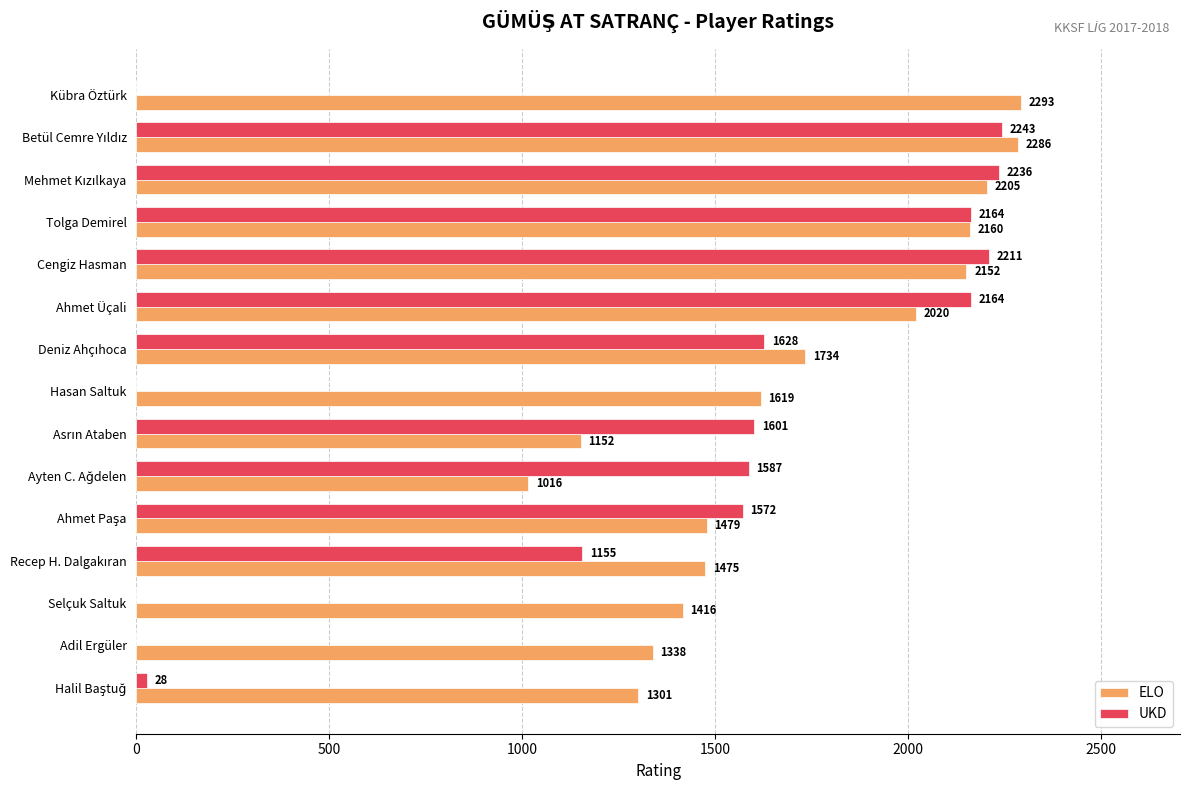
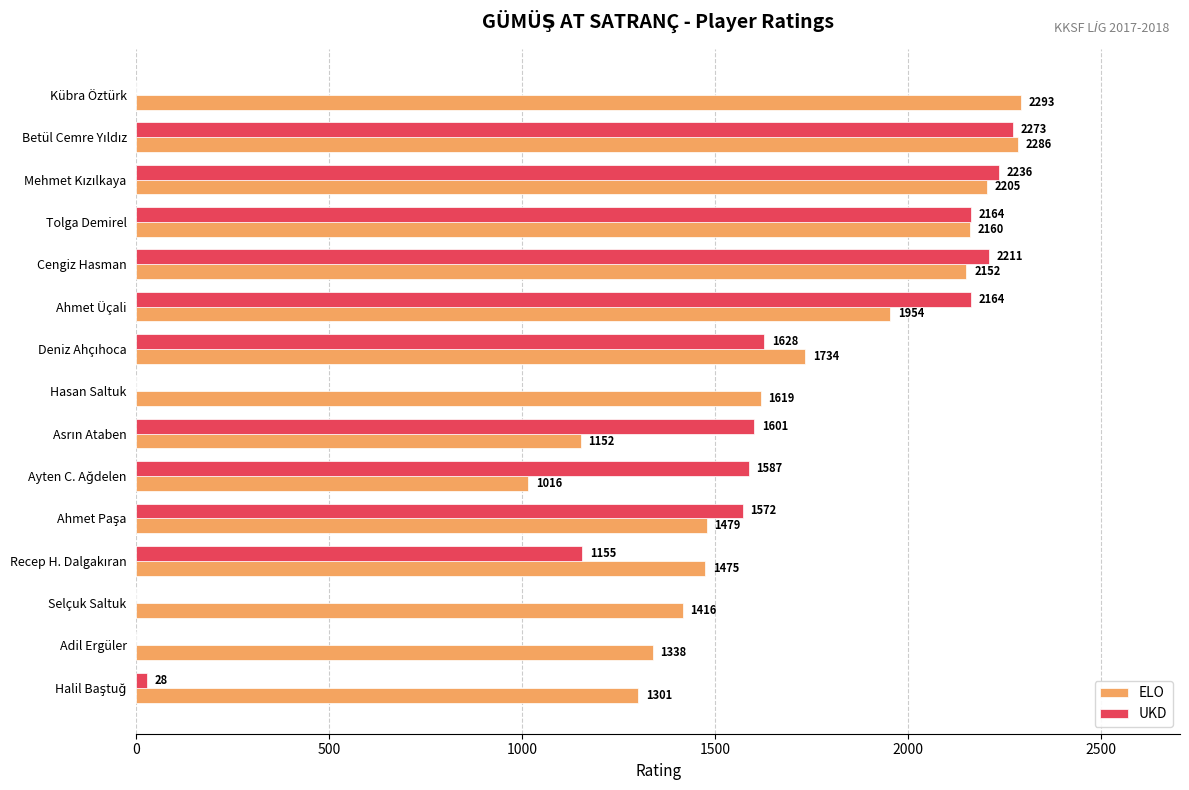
UKD, Betül Cemre Yıldız: 2243 -> 2273
ELO, Ahmet Üçali: 2020 -> 1954
